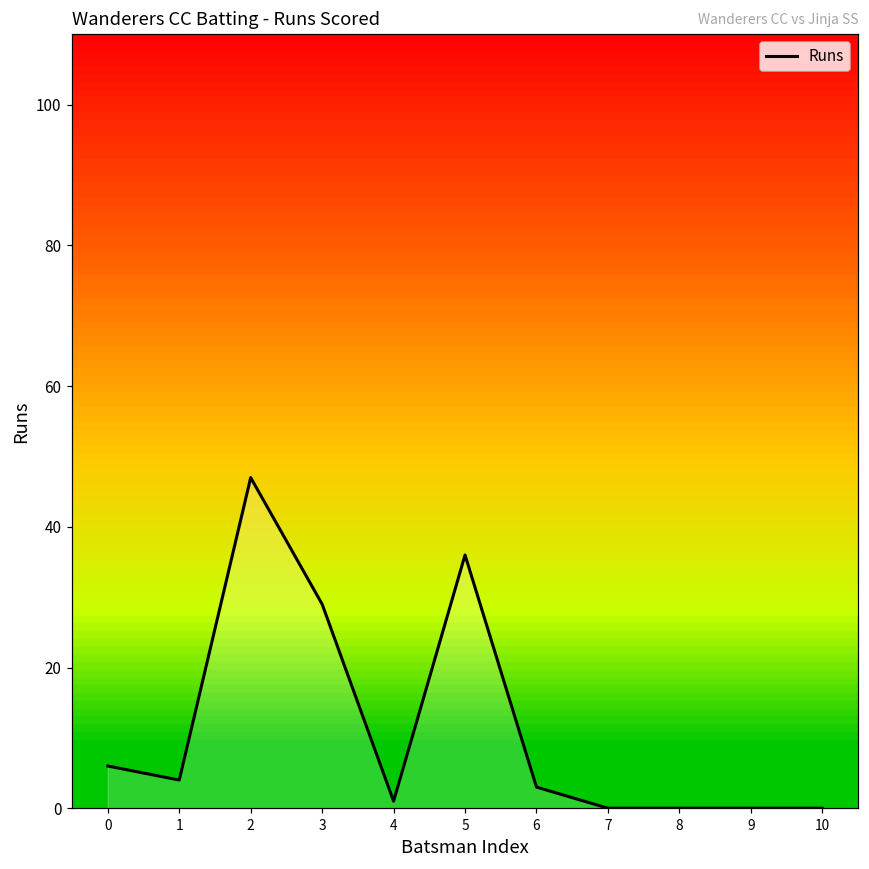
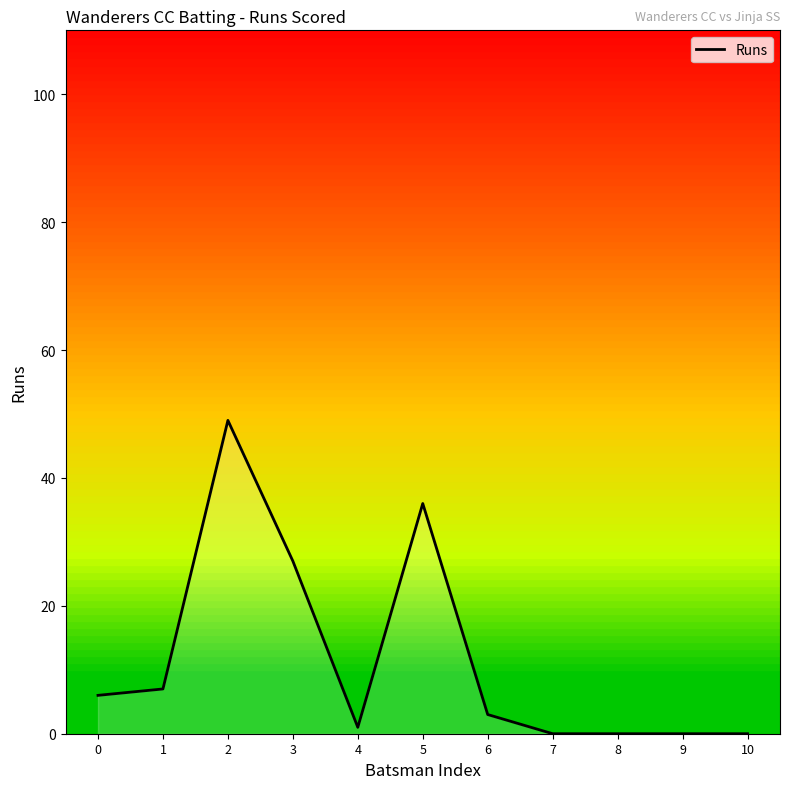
Runs, 1: 4 -> 7
Runs, 2: 47 -> 49
Runs, 3: 29 -> 27
